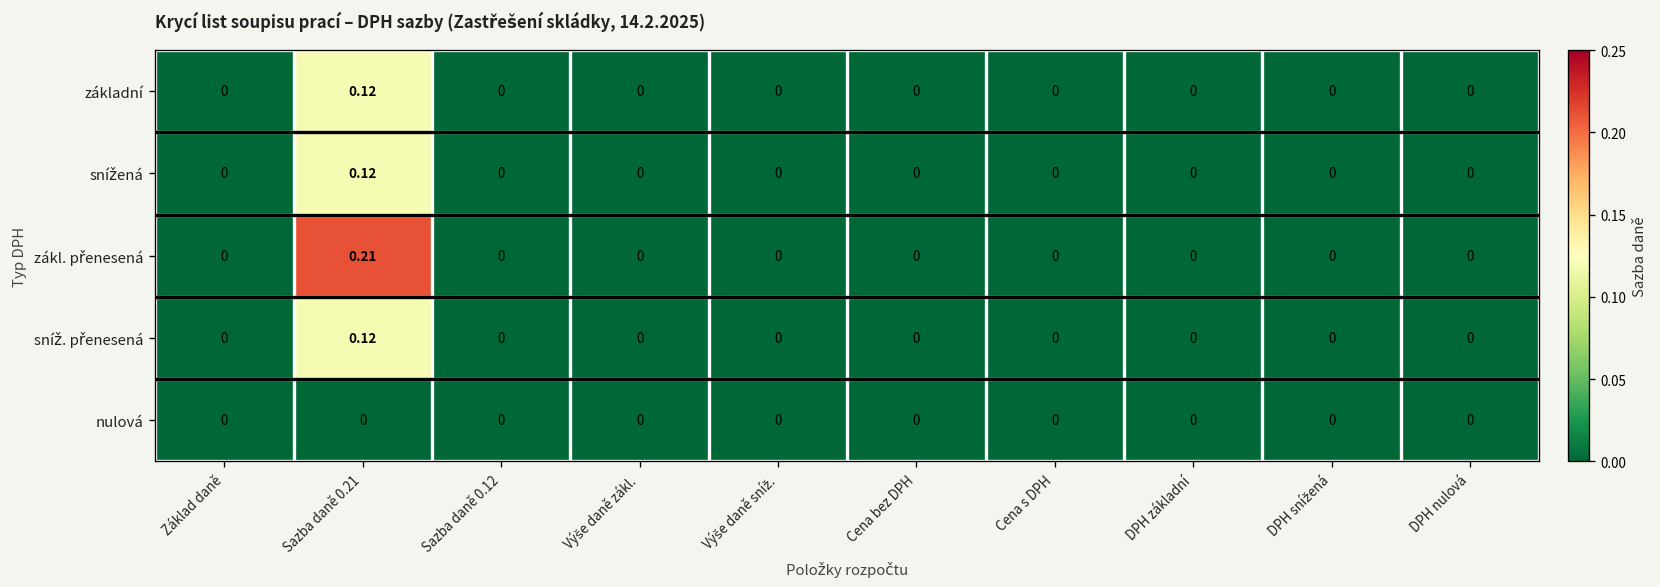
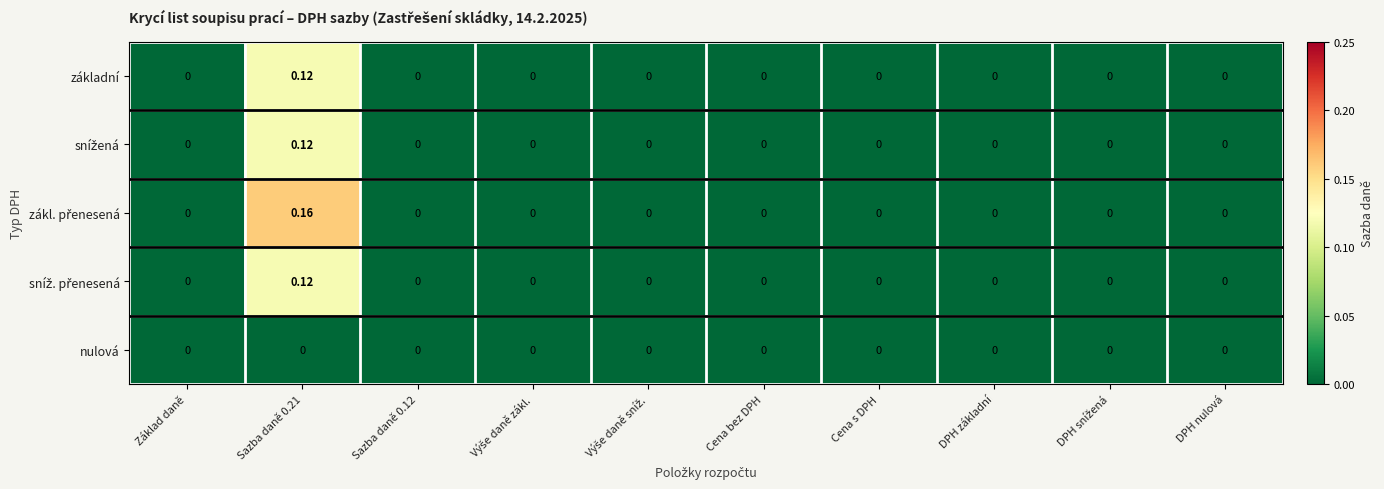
zákl. přenesená, Sazba daně 0.21: 0.21 -> 0.16
